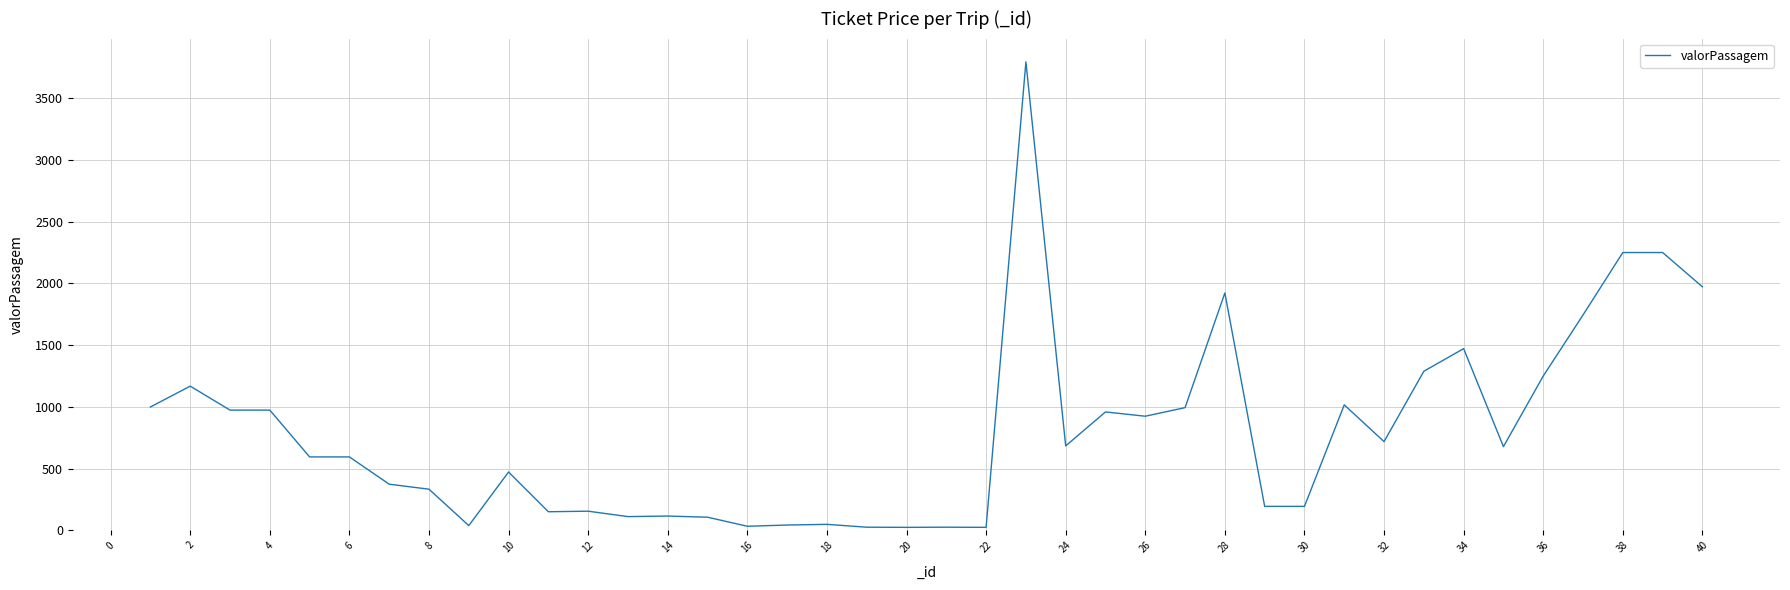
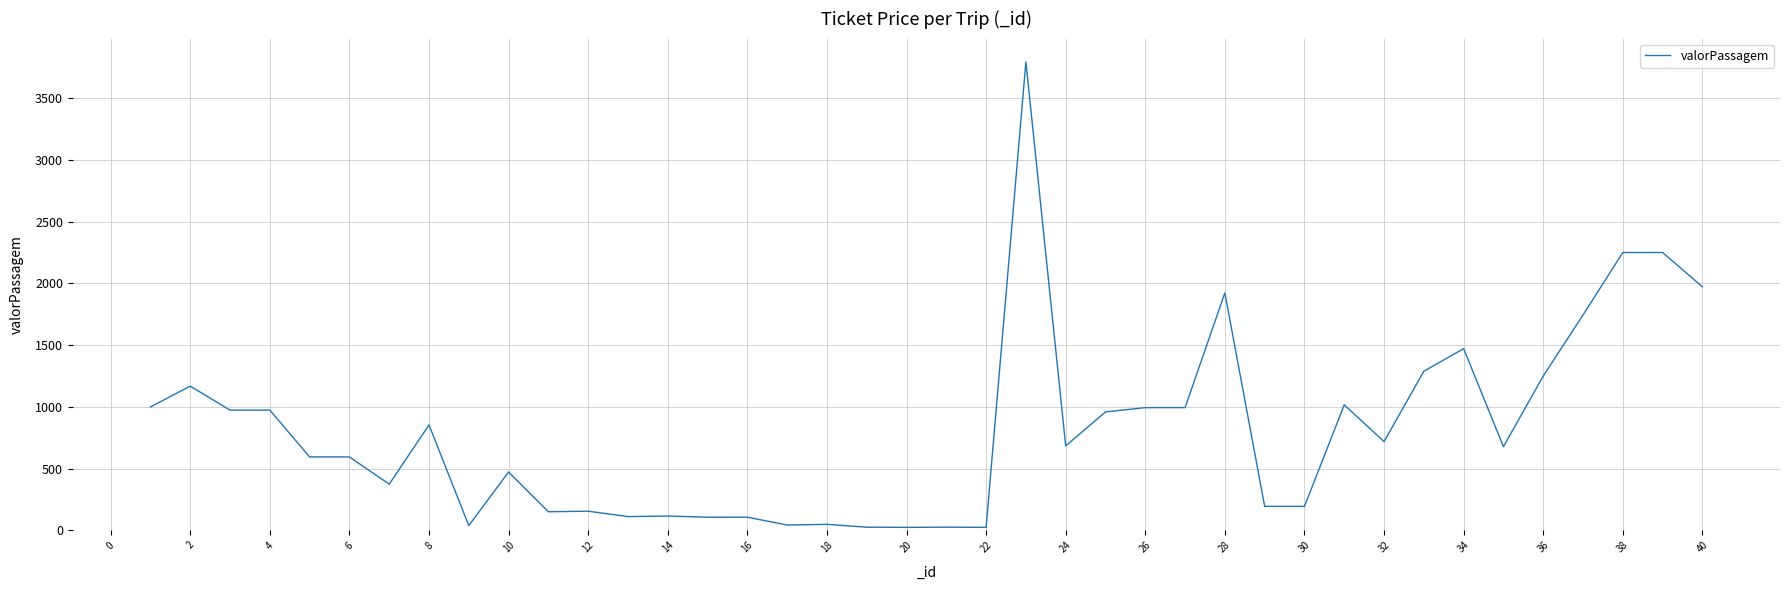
8: 330 -> 850
16: 30 -> 110
26: 920 -> 990
